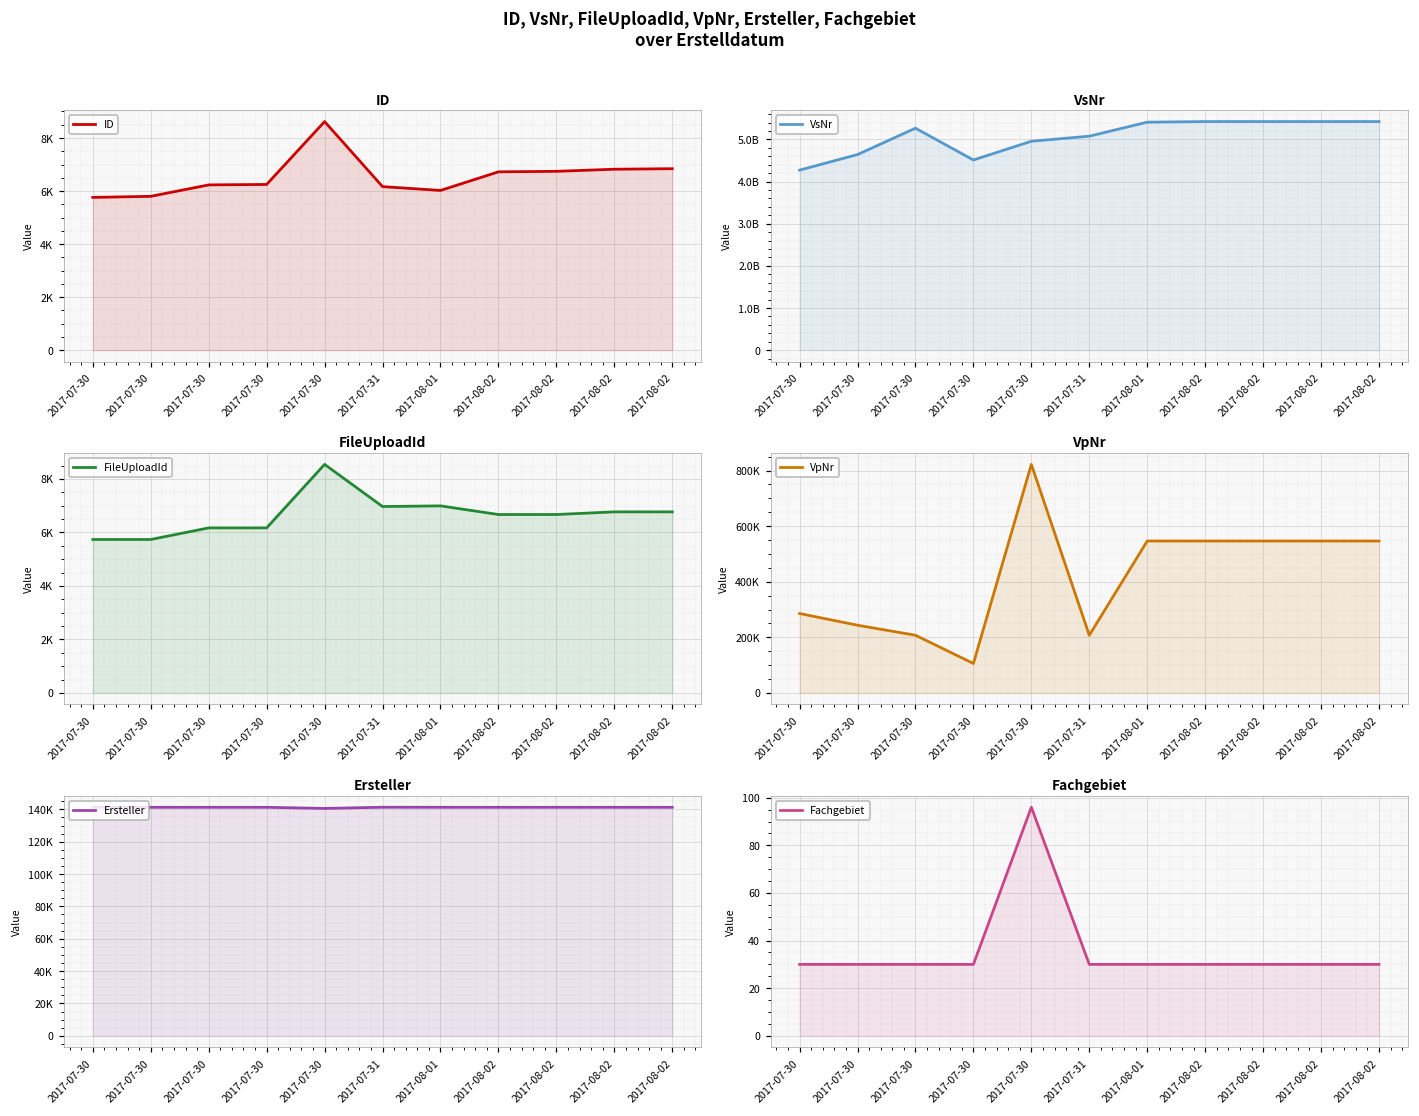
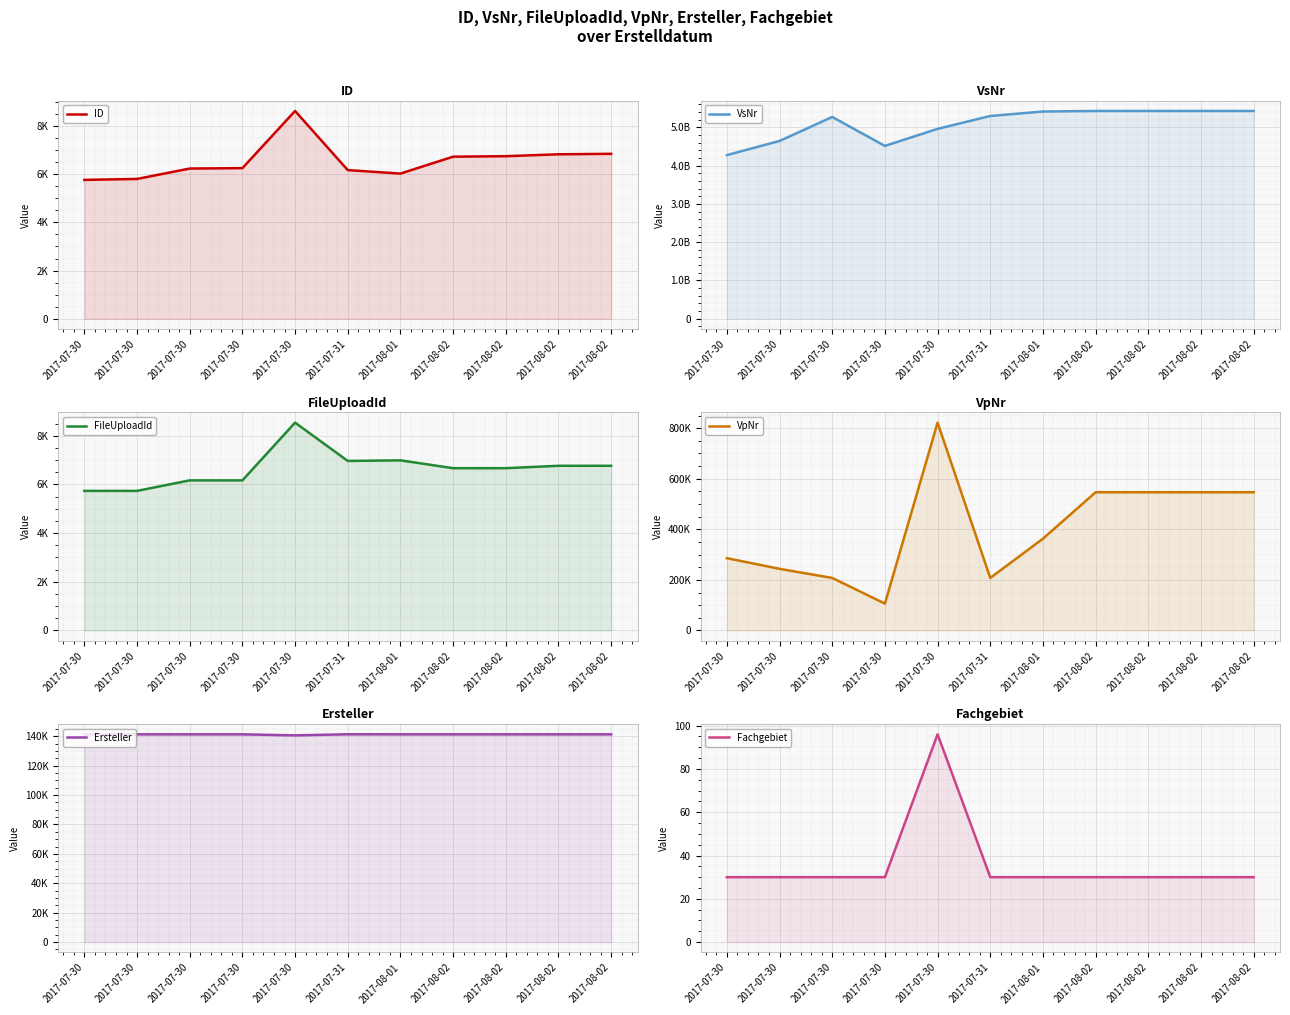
VsNr, 2017-07-31: 5100000000 -> 5300000000
VpNr, 2017-08-01: 550000 -> 360000
